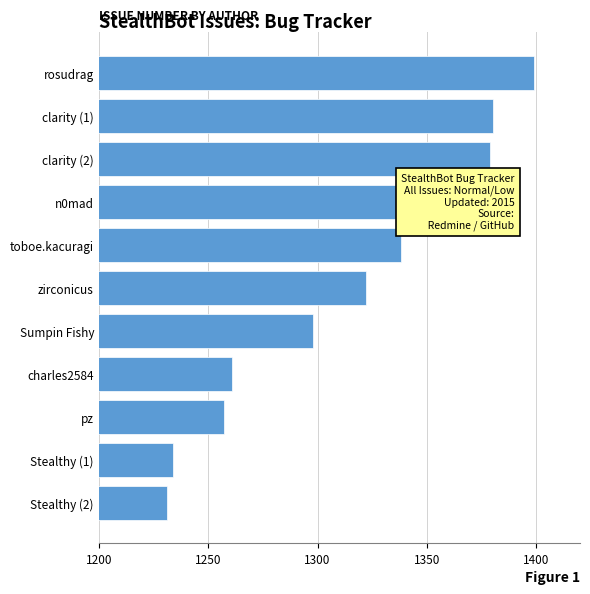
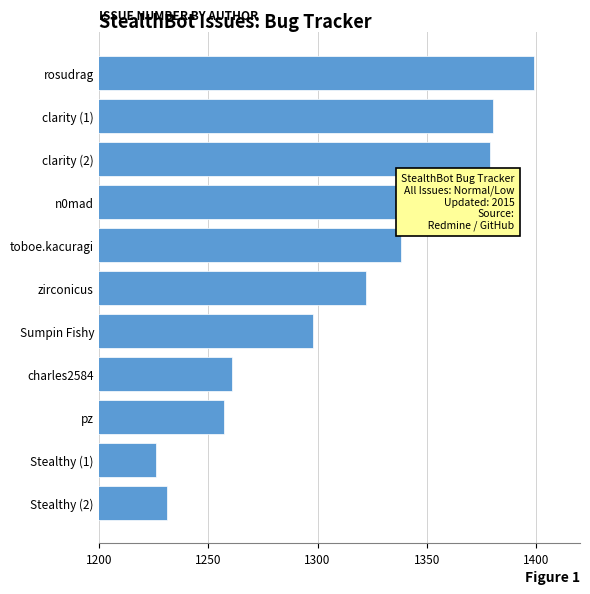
Stealthy (1): 1234 -> 1226
